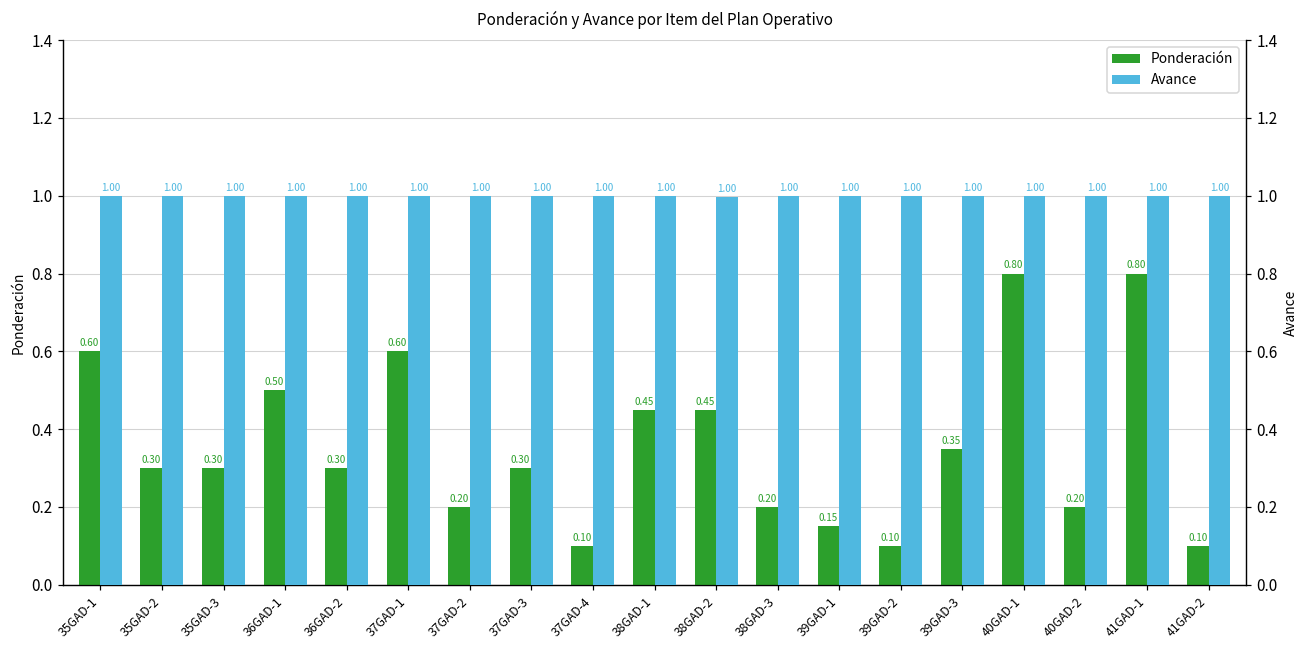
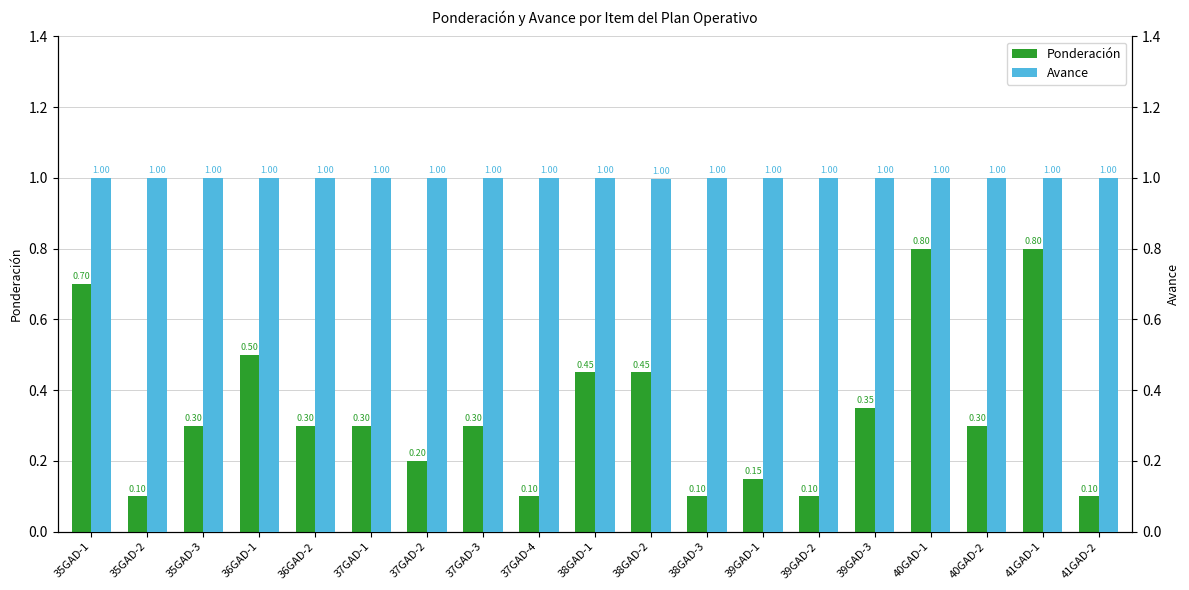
Ponderación, 35GAD-1: 0.60 -> 0.70
Ponderación, 35GAD-2: 0.30 -> 0.10
Ponderación, 37GAD-1: 0.60 -> 0.30
Ponderación, 38GAD-3: 0.20 -> 0.10
Ponderación, 40GAD-2: 0.20 -> 0.30
